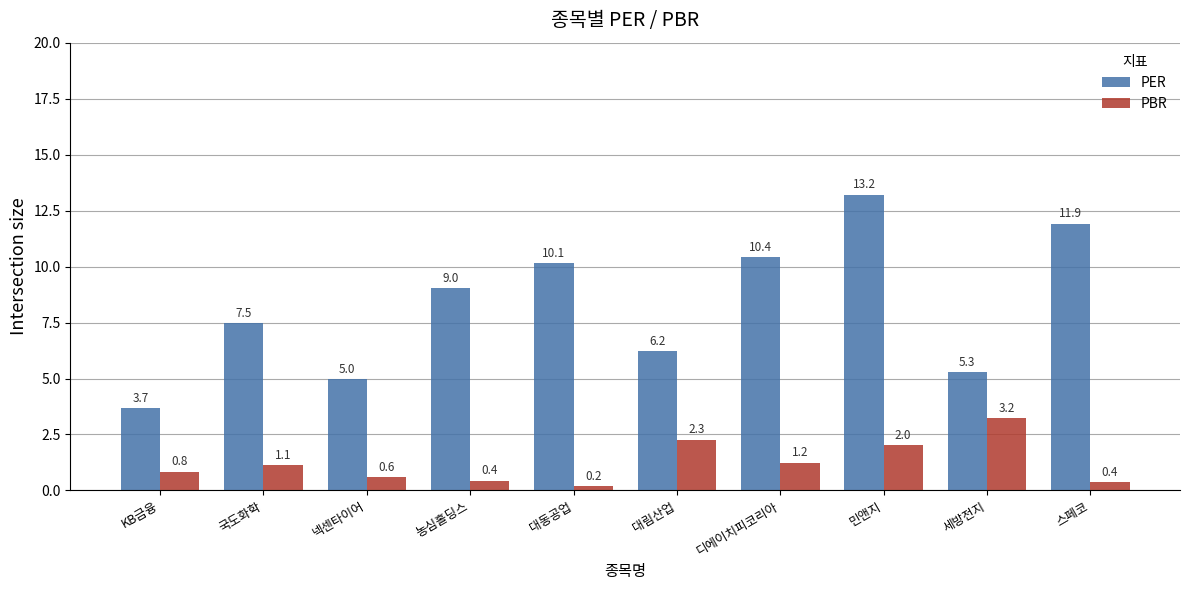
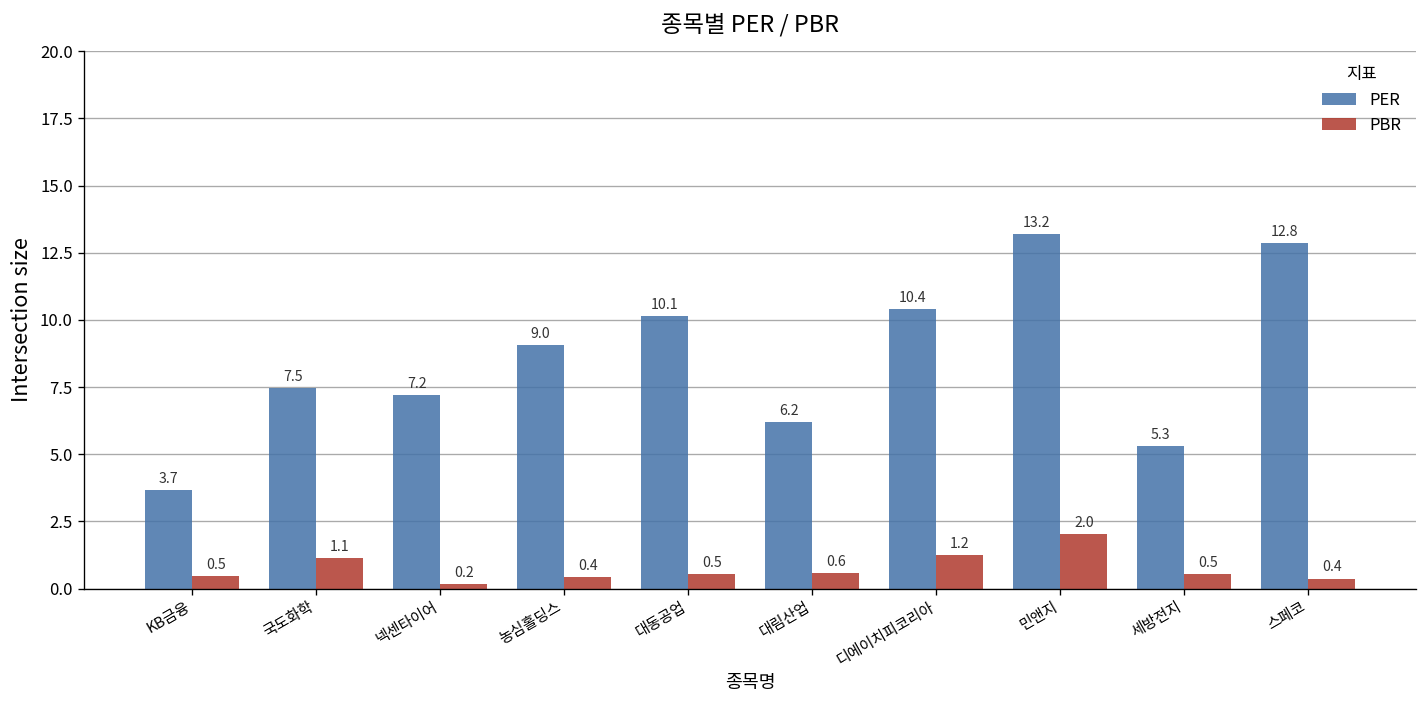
PBR, KB금융: 0.8 -> 0.5
PER, 넥센타이어: 5.0 -> 7.2
PBR, 넥센타이어: 0.6 -> 0.2
PBR, 대동공업: 0.2 -> 0.5
PBR, 대림산업: 2.3 -> 0.6
PBR, 세방전지: 3.2 -> 0.5
PER, 스페코: 11.9 -> 12.8
